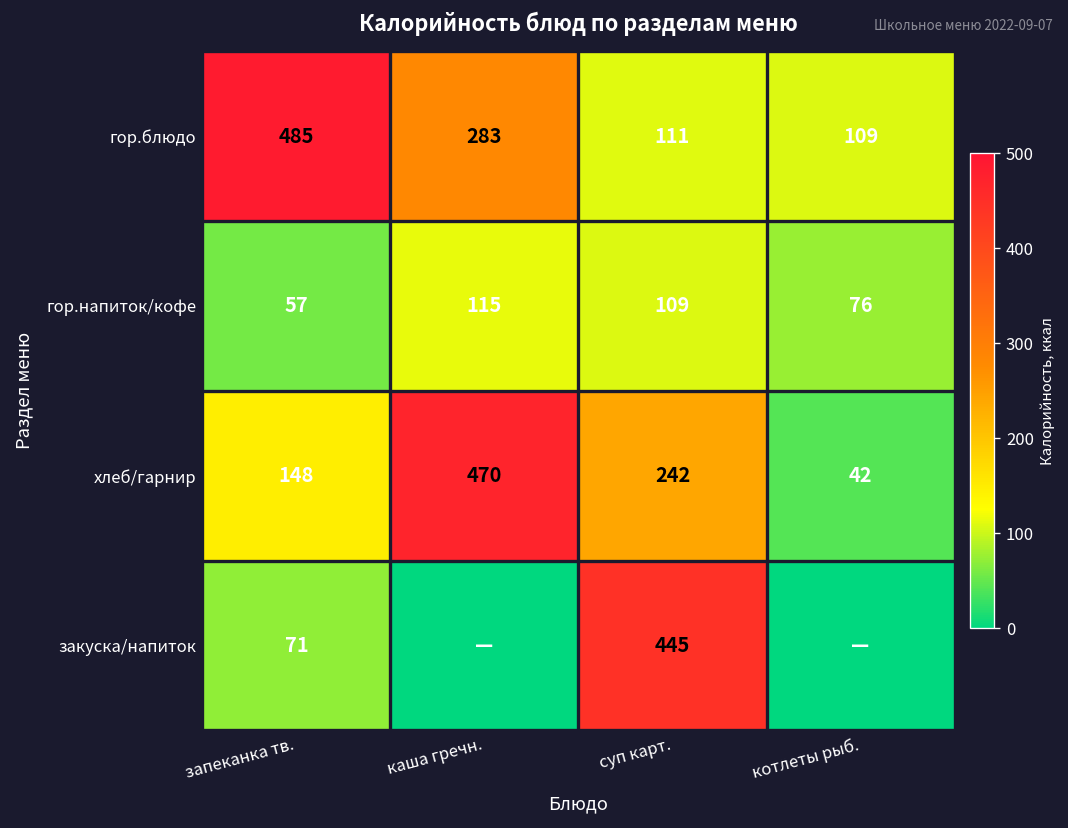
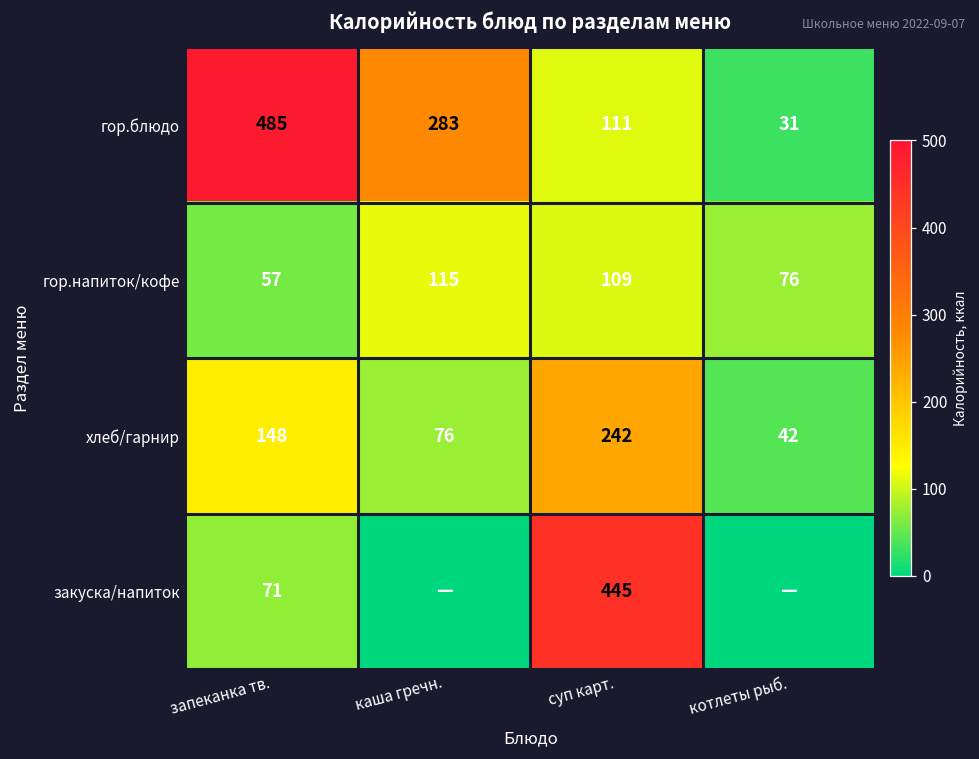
гор.блюдо, котлеты рыб.: 109 -> 31
хлеб/гарнир, каша гречн.: 470 -> 76
